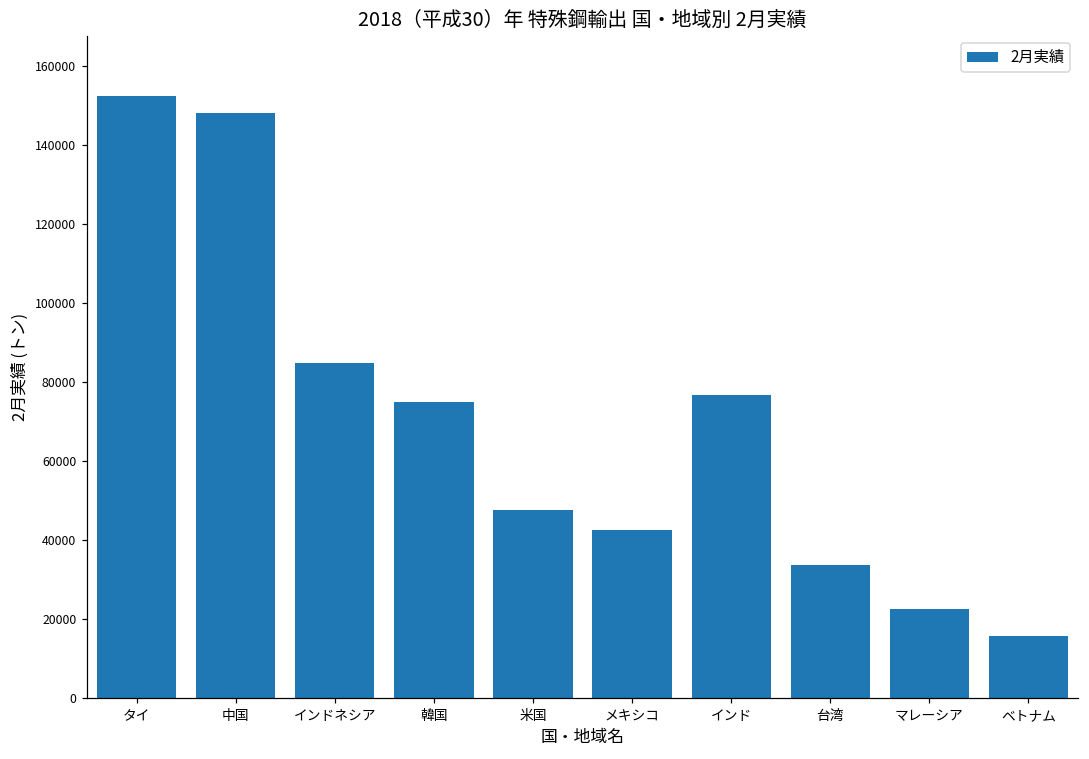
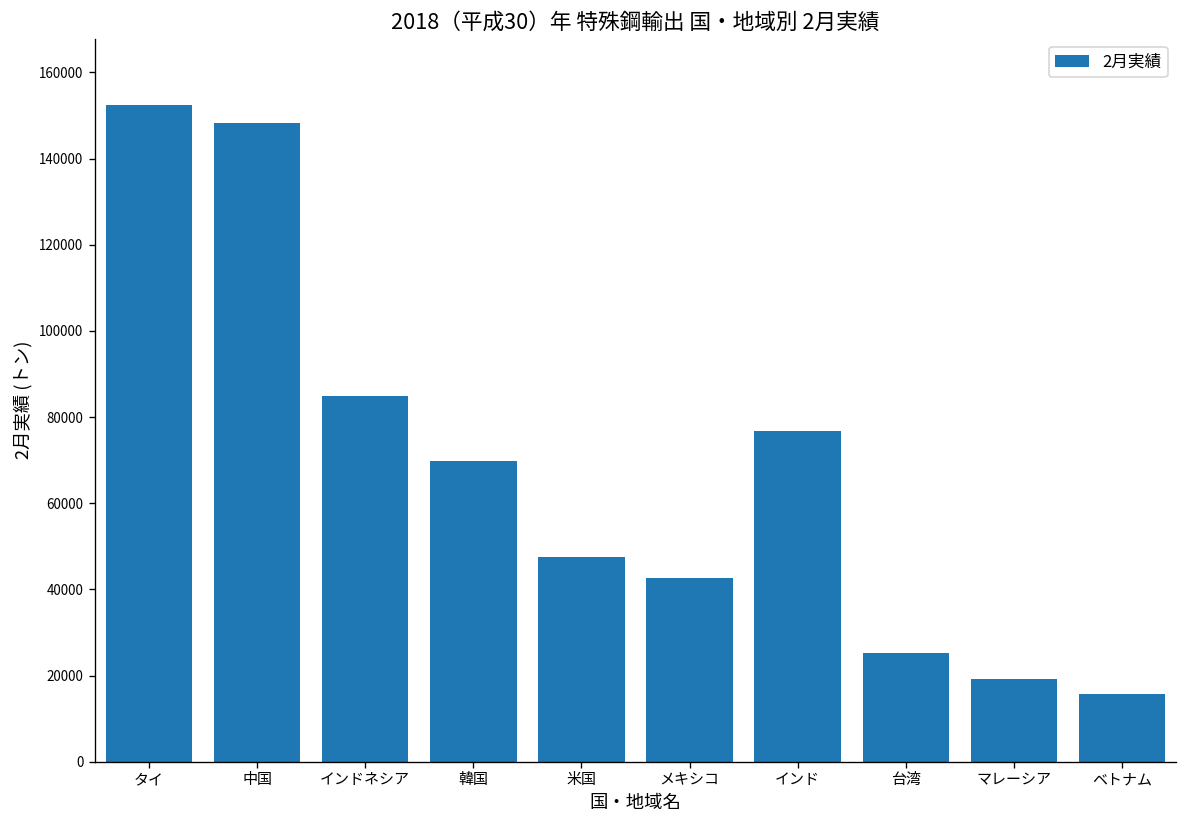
韓国: 75000 -> 70000
台湾: 34000 -> 25000
マレーシア: 23000 -> 19000
